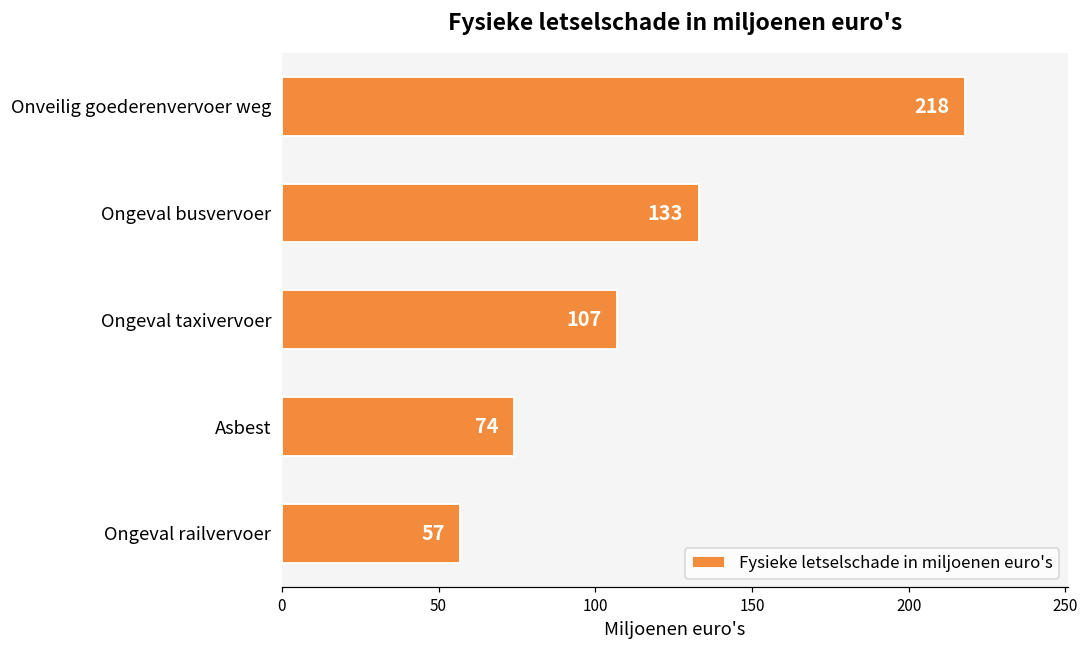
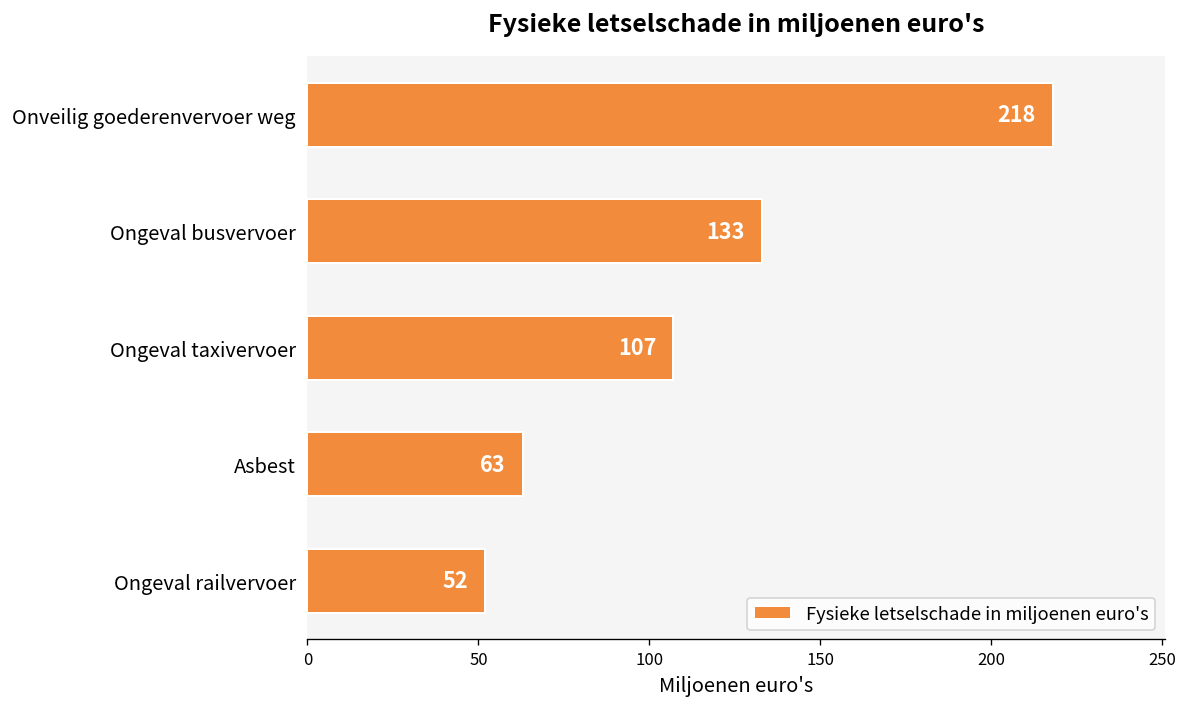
Asbest: 74 -> 63
Ongeval railvervoer: 57 -> 52
